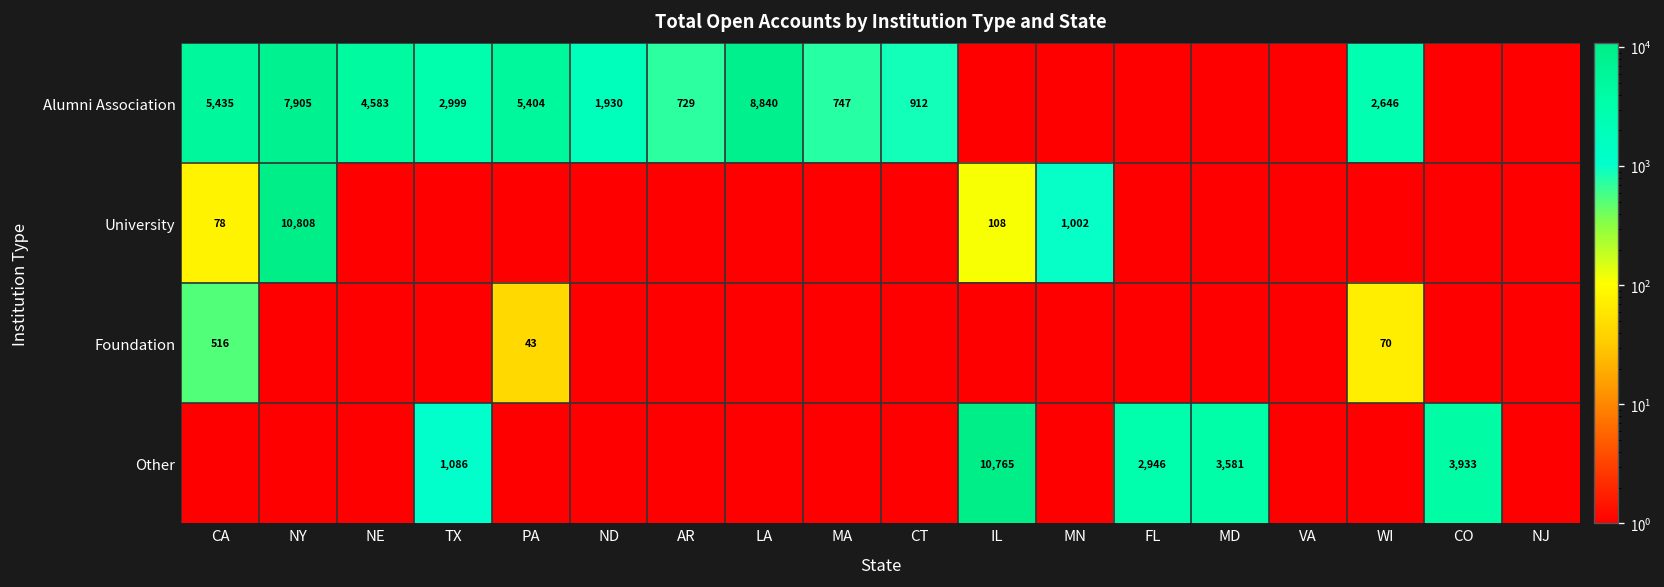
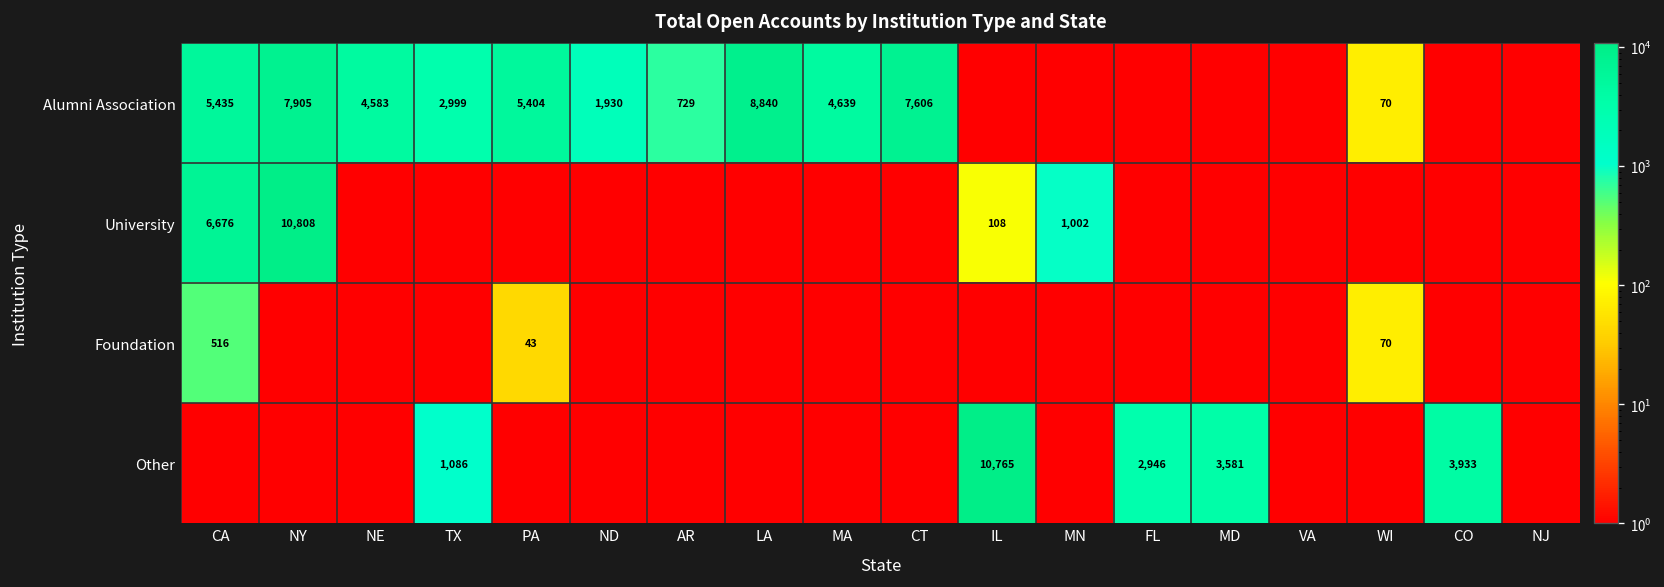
Alumni Association, MA: 747 -> 4,639
Alumni Association, CT: 912 -> 7,606
Alumni Association, WI: 2,646 -> 70
University, CA: 78 -> 6,676
